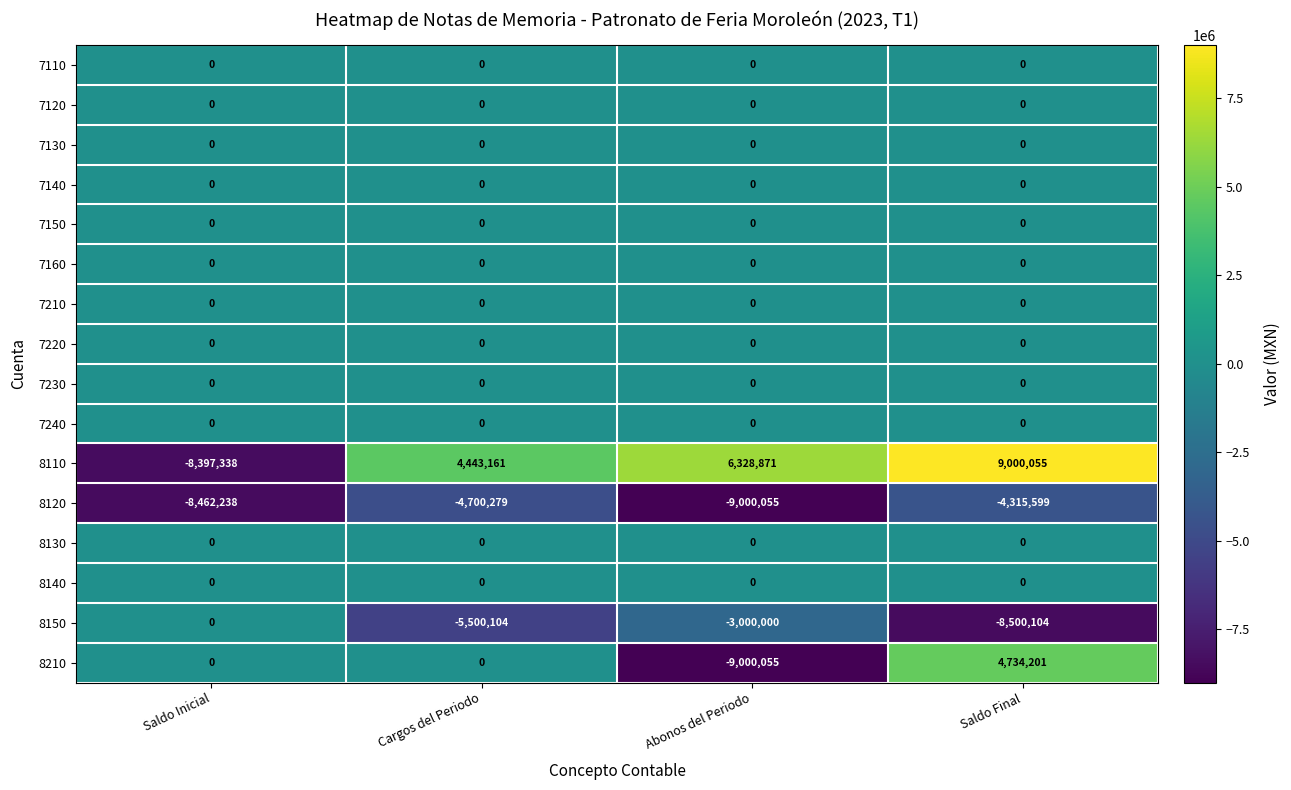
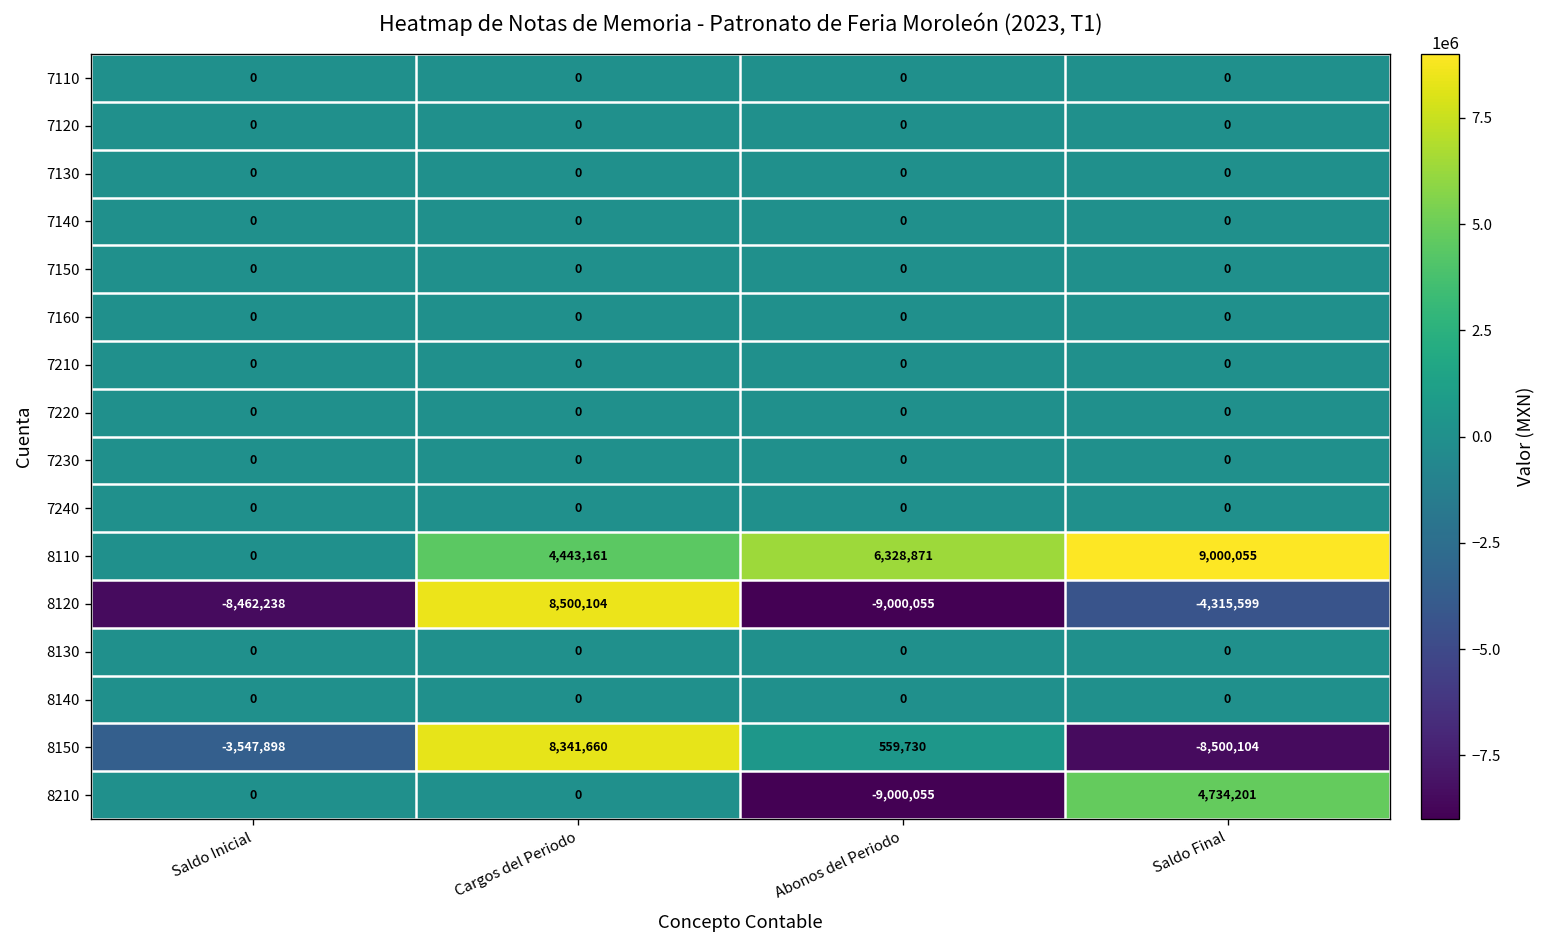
8110, Saldo Inicial: -8,397,338 -> 0
8120, Cargos del Periodo: -4,700,279 -> 8,500,104
8150, Saldo Inicial: 0 -> -3,547,898
8150, Cargos del Periodo: -5,500,104 -> 8,341,660
8150, Abonos del Periodo: -3,000,000 -> 559,730
